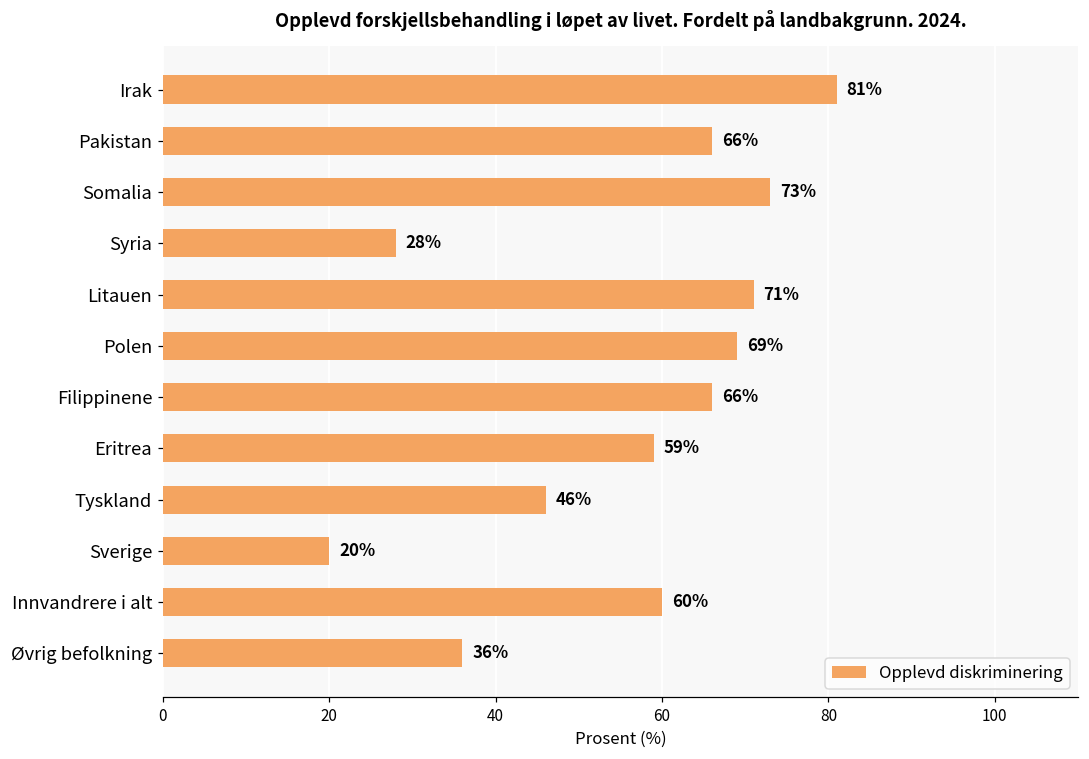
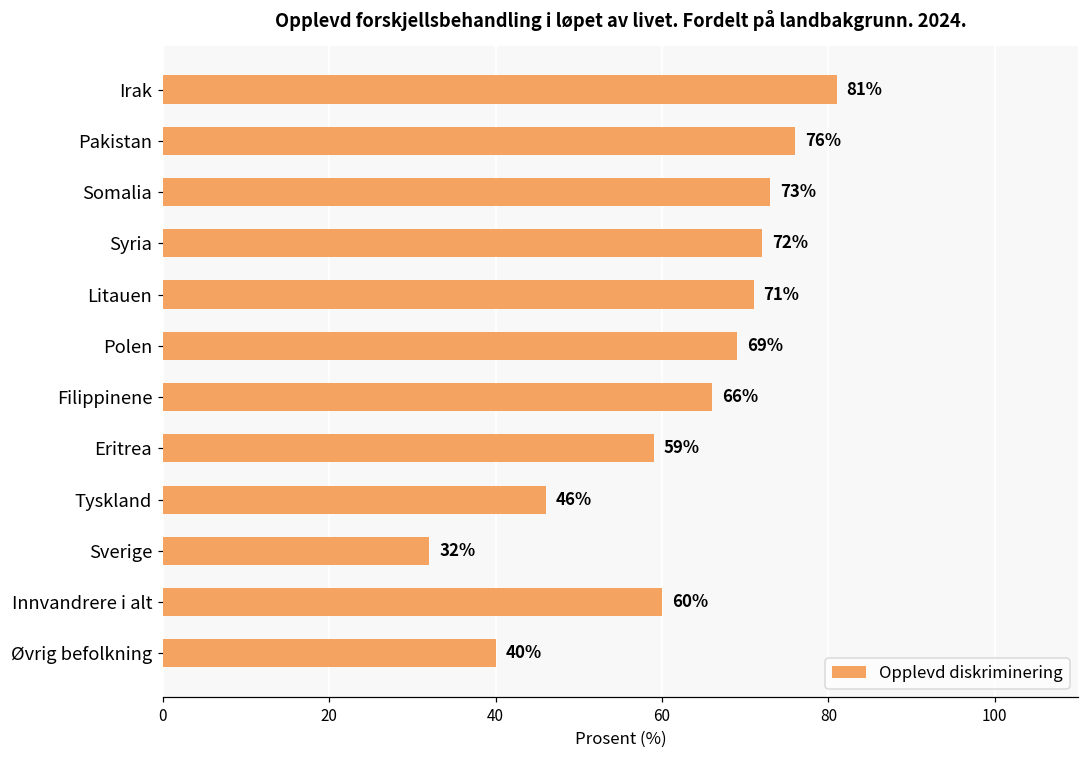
Pakistan: 66% -> 76%
Syria: 28% -> 72%
Sverige: 20% -> 32%
Øvrig befolkning: 36% -> 40%
